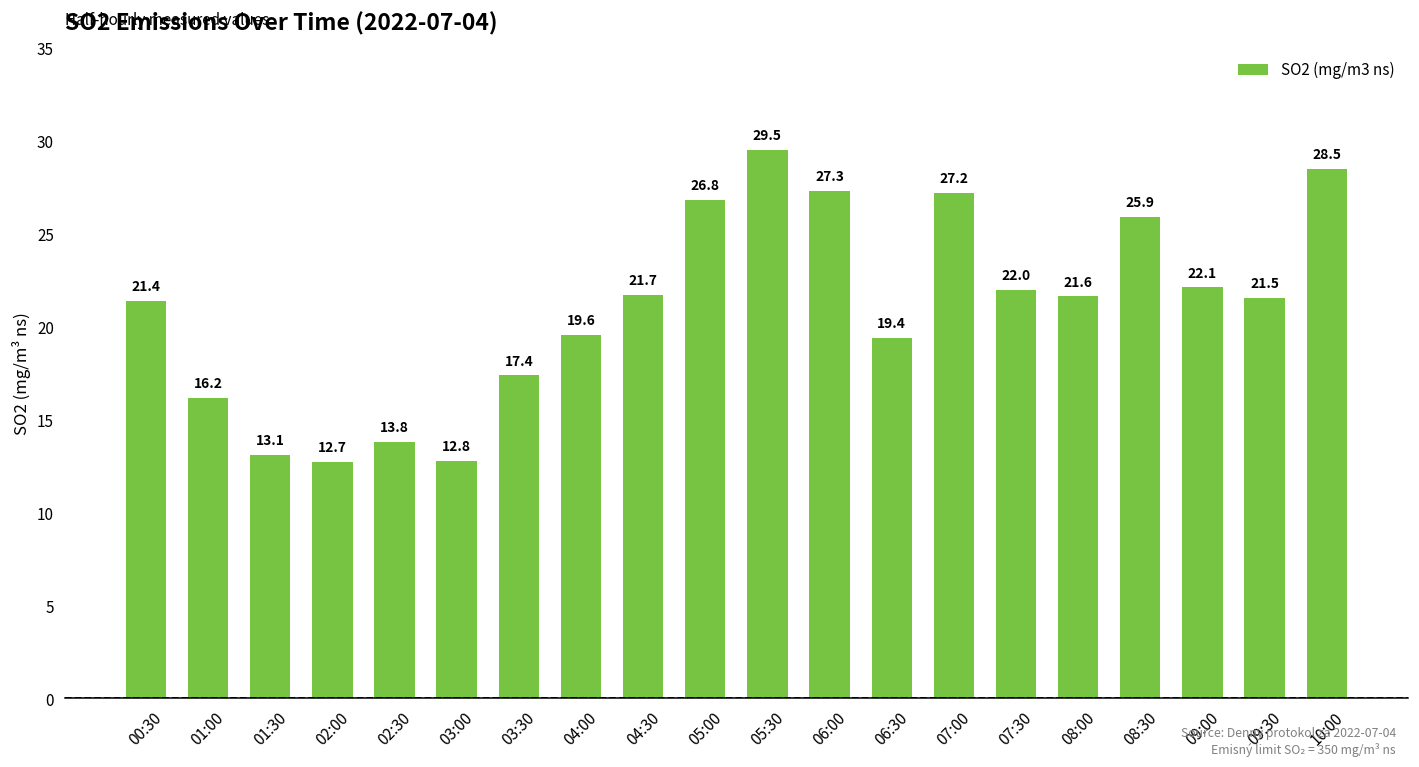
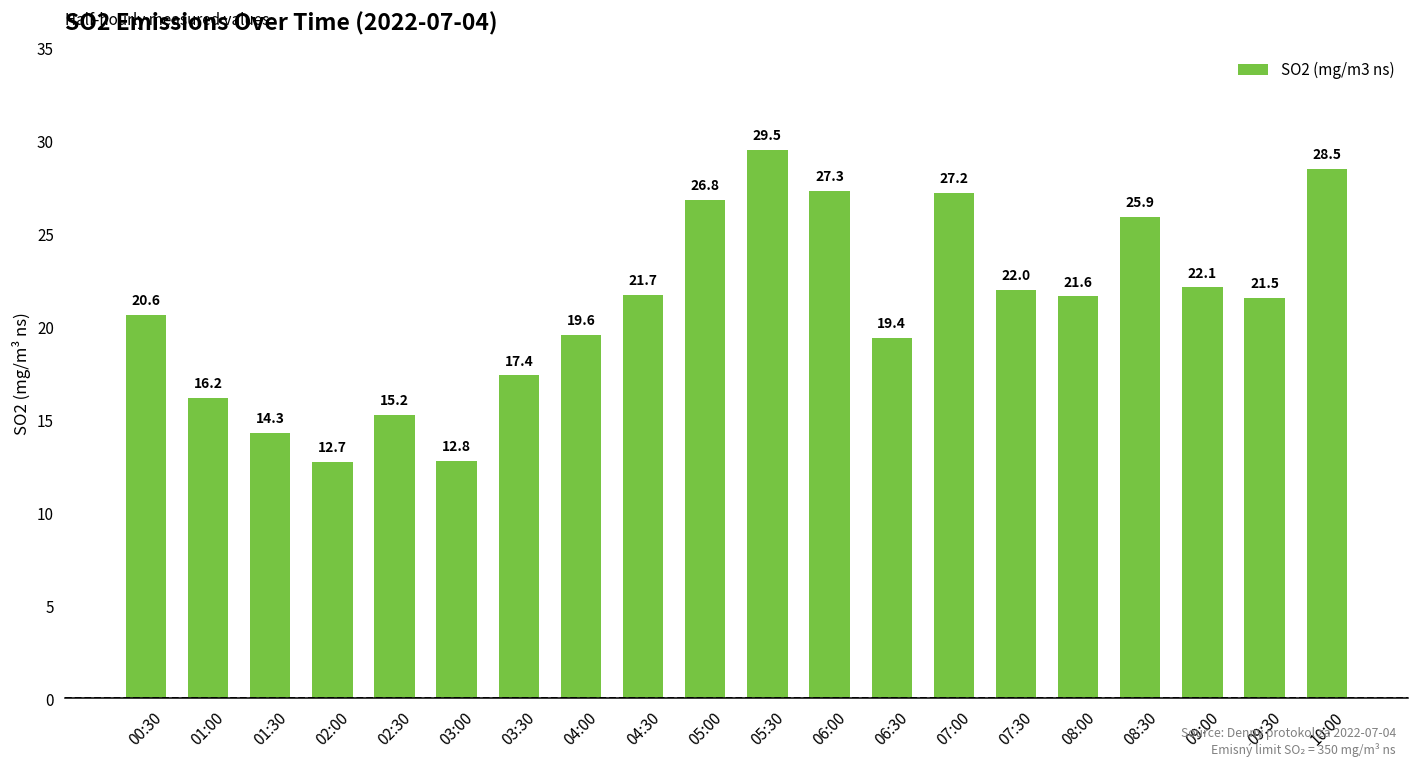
00:30: 21.4 -> 20.6
01:30: 13.1 -> 14.3
02:30: 13.8 -> 15.2
